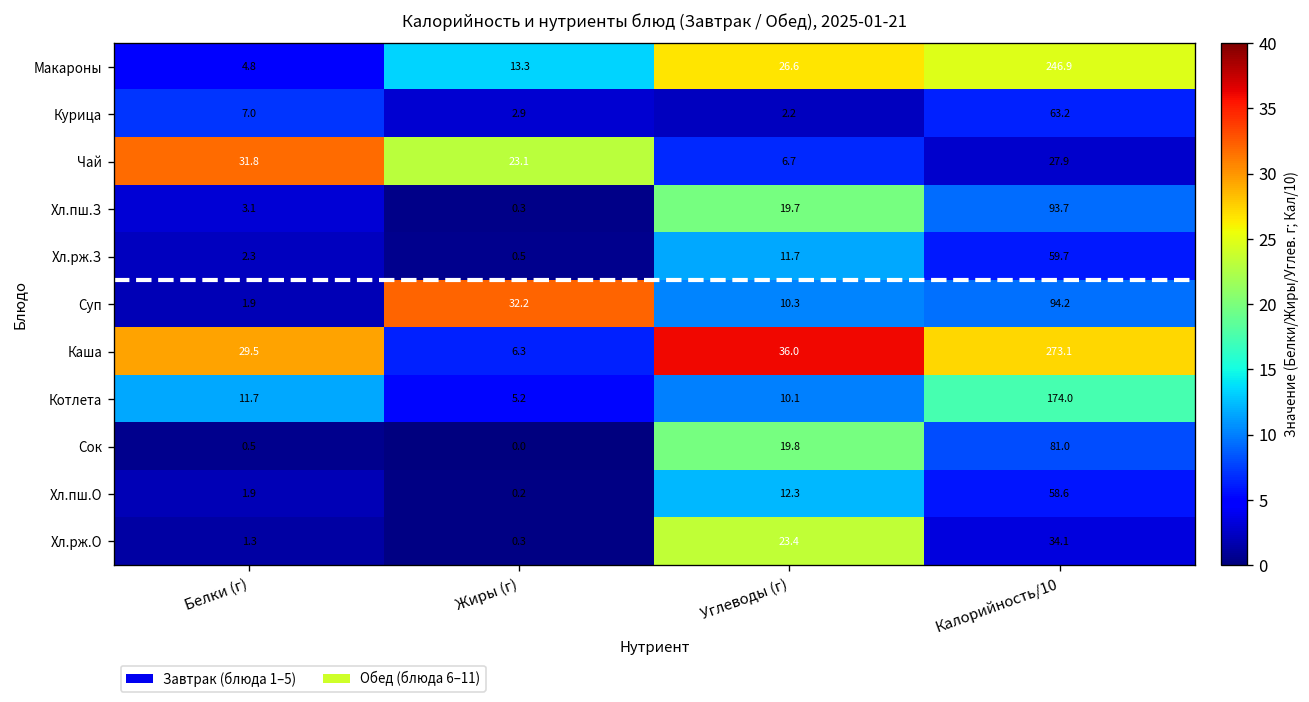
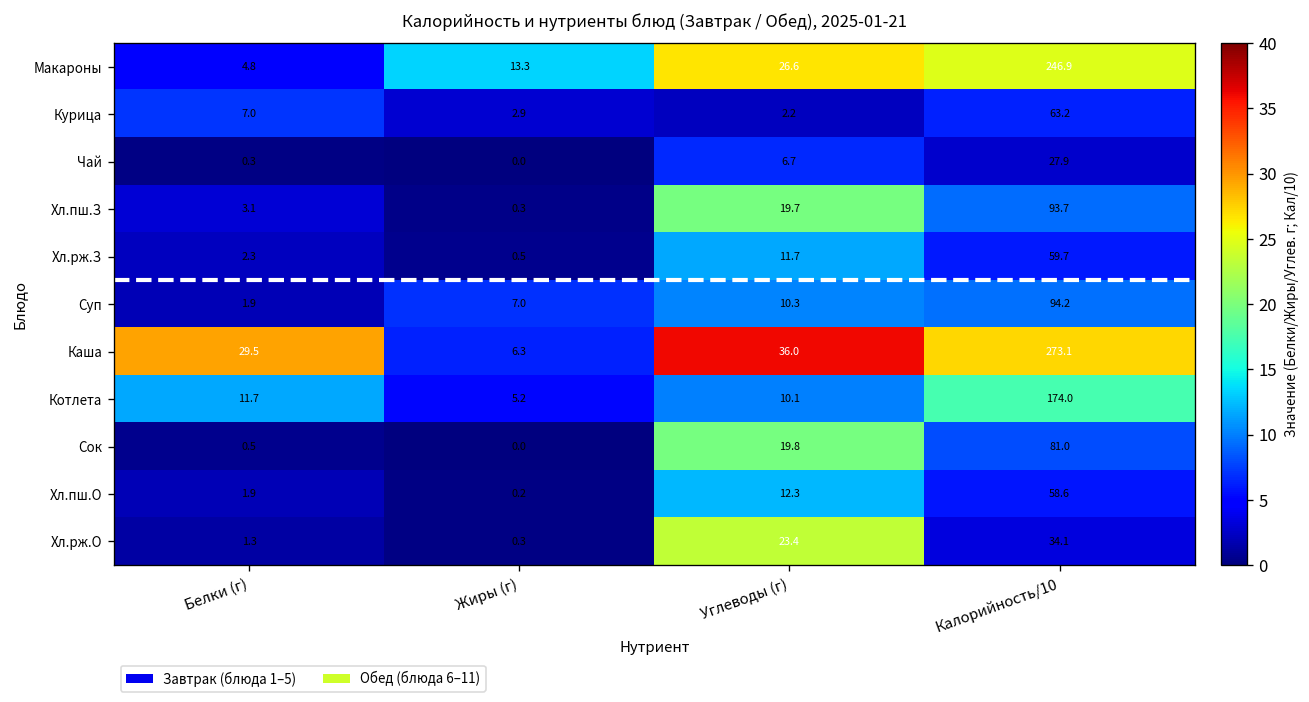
Чай, Белки (г): 31.8 -> 0.3
Чай, Жиры (г): 23.1 -> 0.0
Суп, Жиры (г): 32.2 -> 7.0
